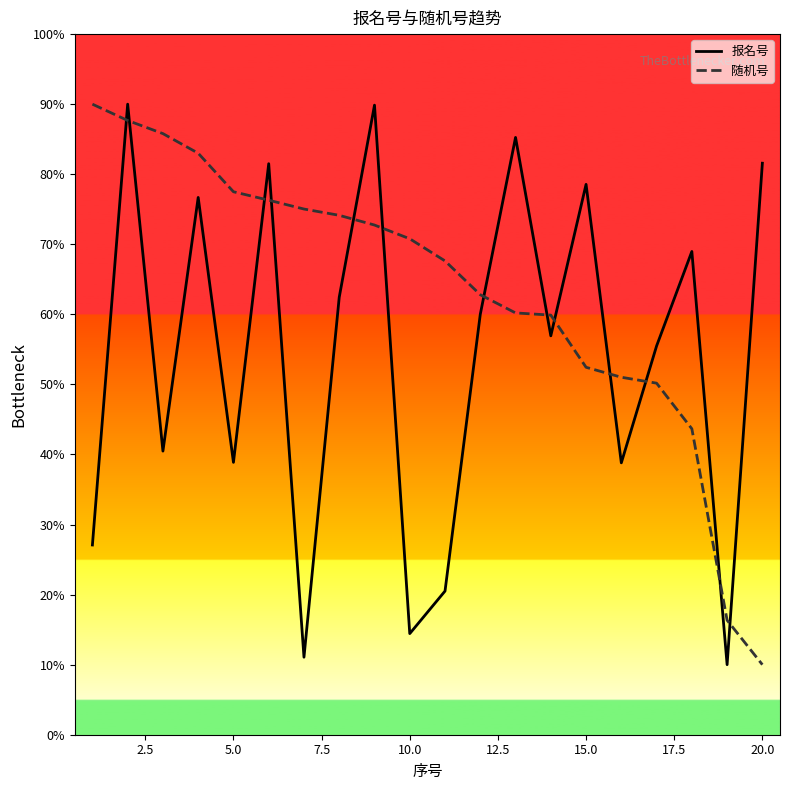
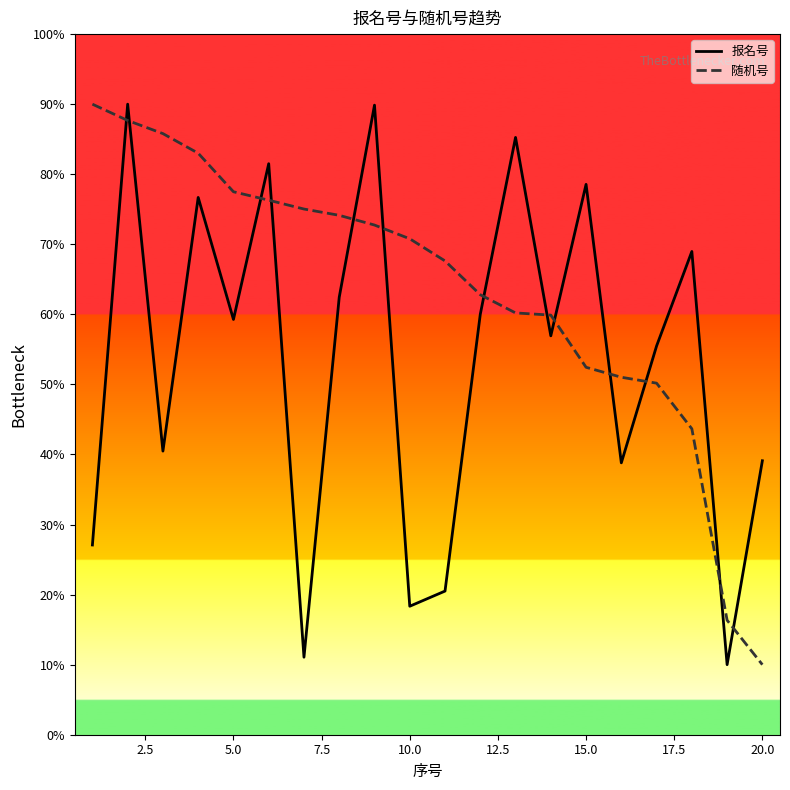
报名号, 5.0: 39% -> 59%
报名号, 10.0: 14% -> 18%
报名号, 20.0: 82% -> 39%
